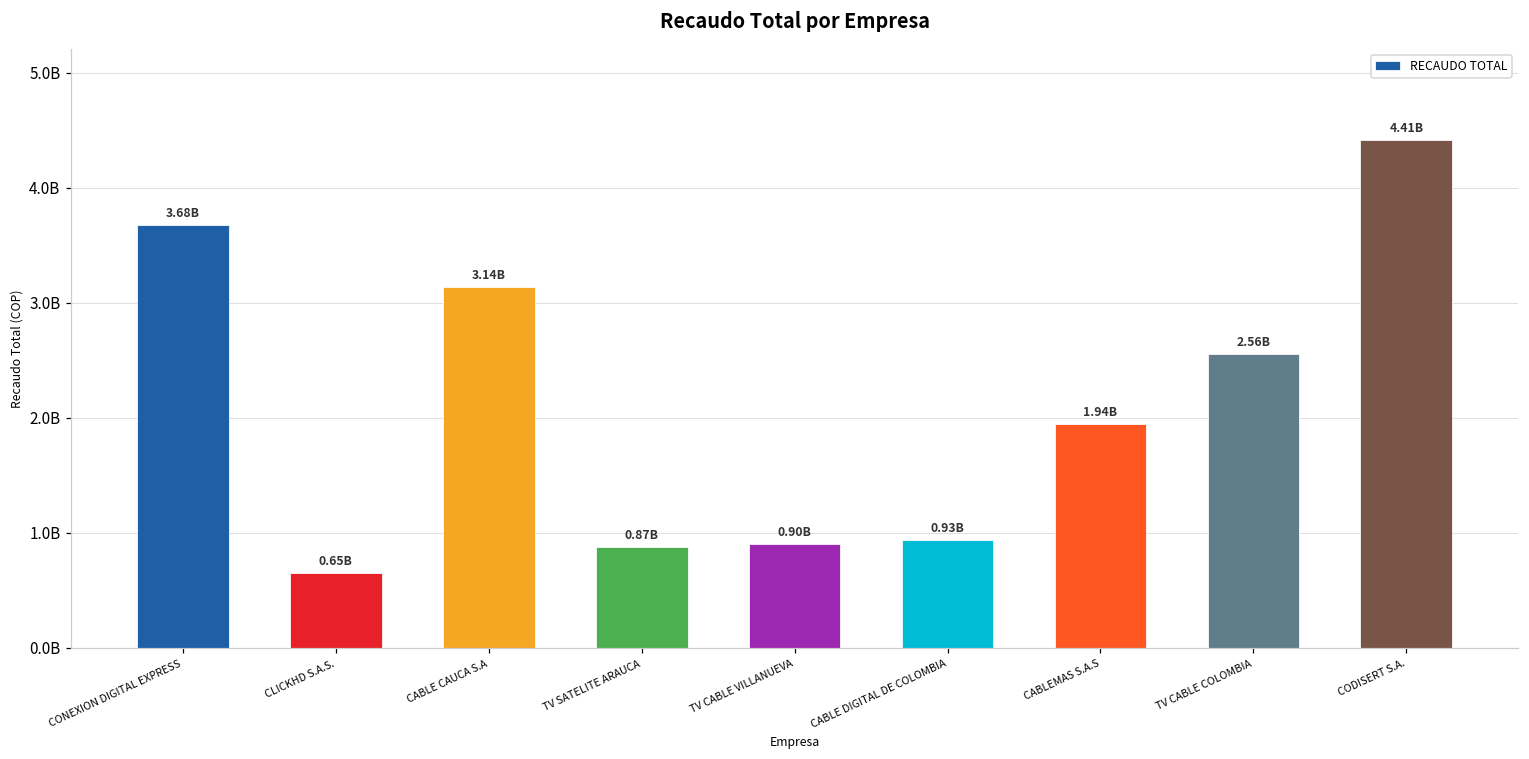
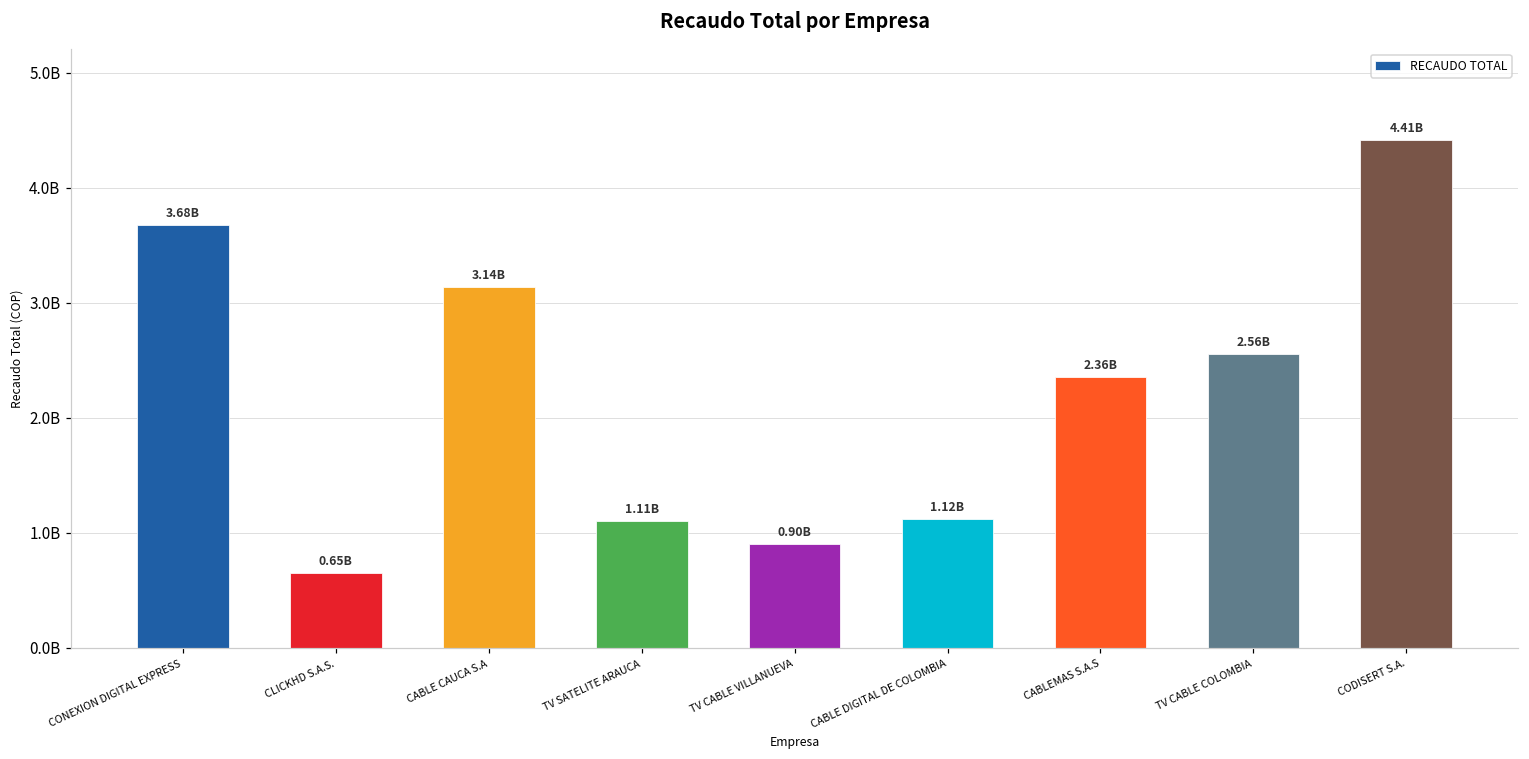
TV SATELITE ARAUCA: 0.87B -> 1.11B
CABLE DIGITAL DE COLOMBIA: 0.93B -> 1.12B
CABLEMAS S.A.S: 1.94B -> 2.36B
